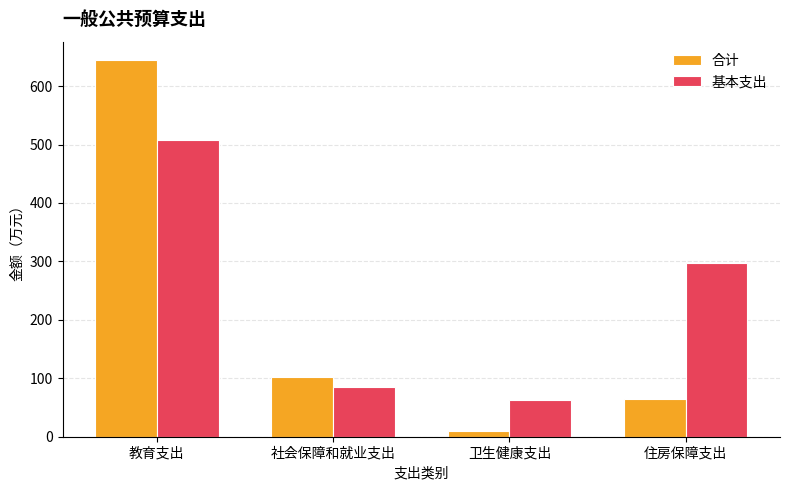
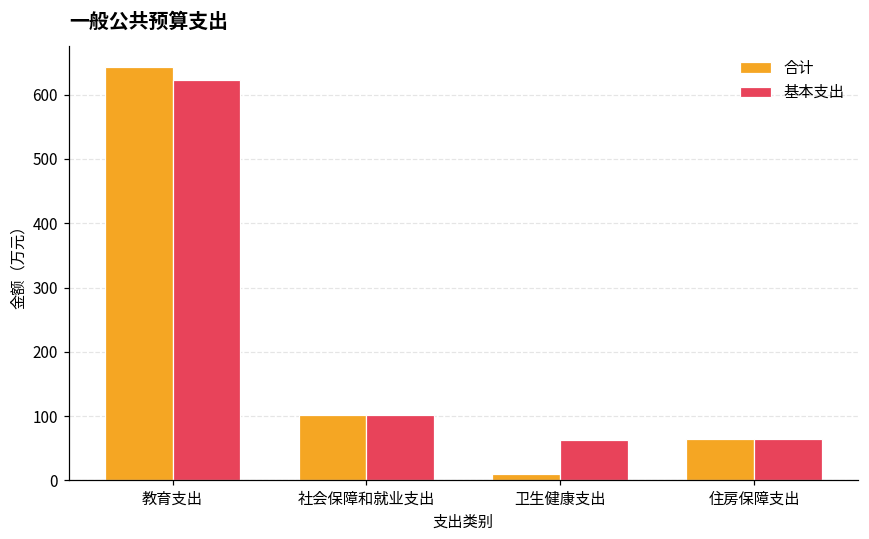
基本支出, 教育支出: 510 -> 620
基本支出, 社会保障和就业支出: 80 -> 100
基本支出, 住房保障支出: 300 -> 60
